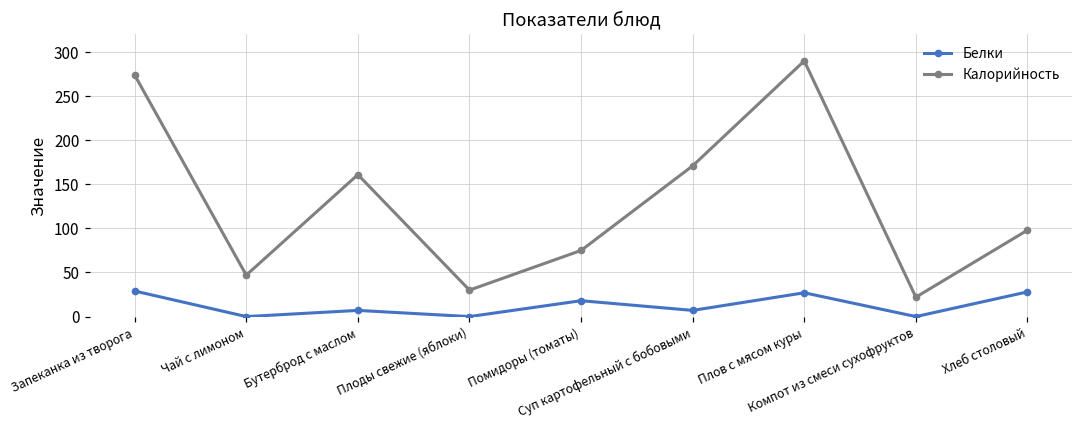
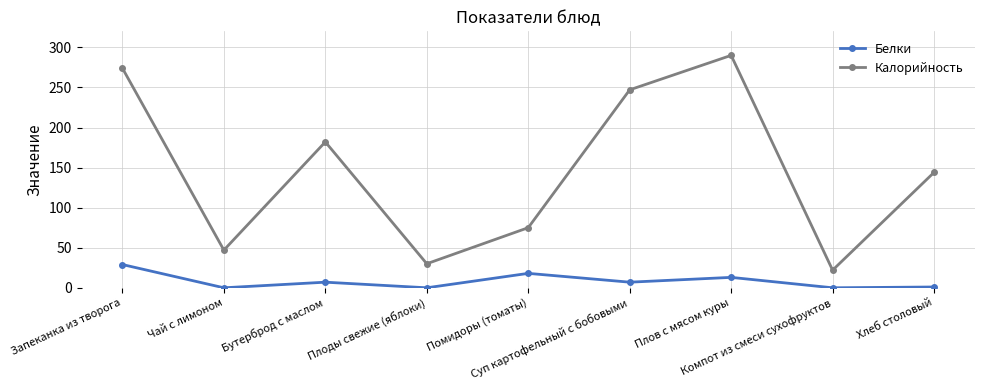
Калорийность, Бутерброд с маслом: 160 -> 180
Калорийность, Суп картофельный с бобовыми: 170 -> 250
Белки, Плов с мясом куры: 30 -> 10
Белки, Хлеб столовый: 30 -> 0
Калорийность, Хлеб столовый: 100 -> 140
